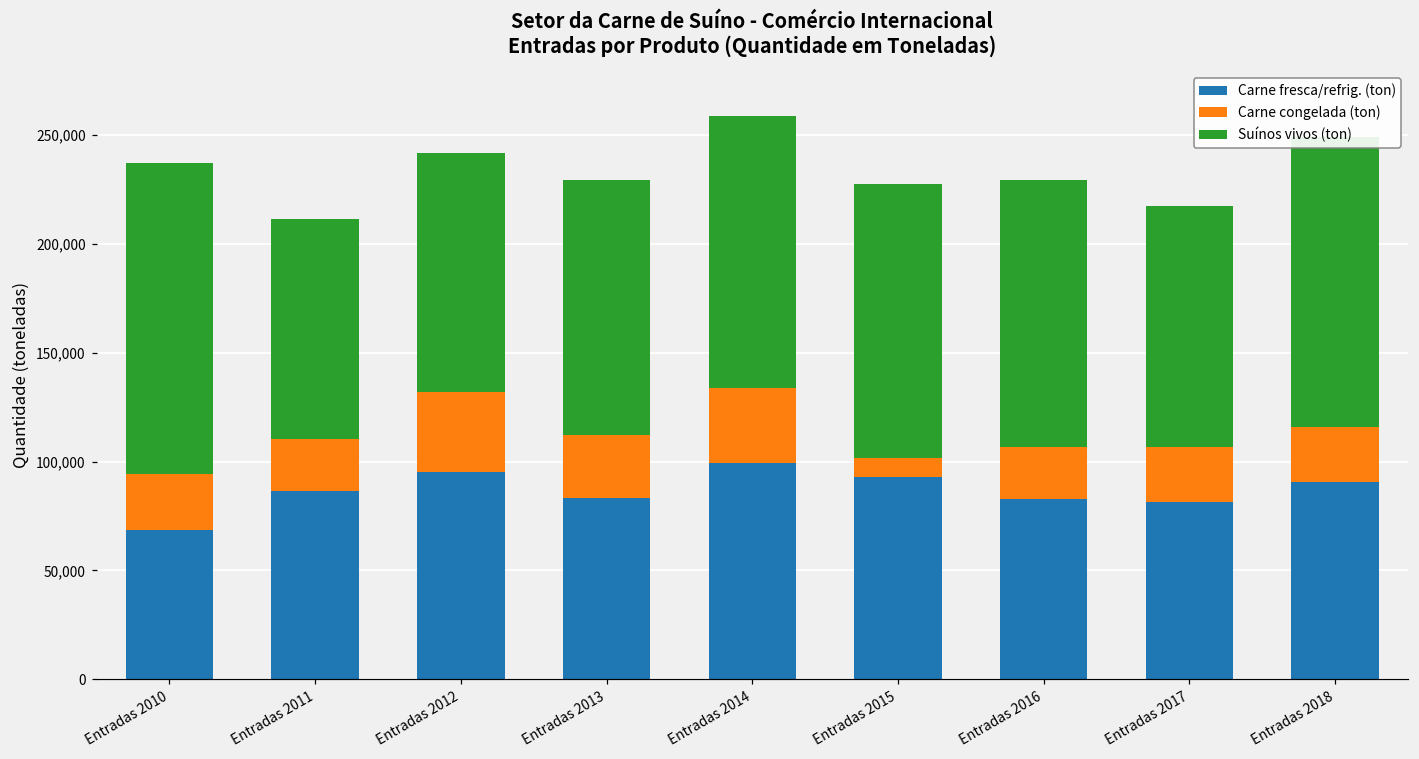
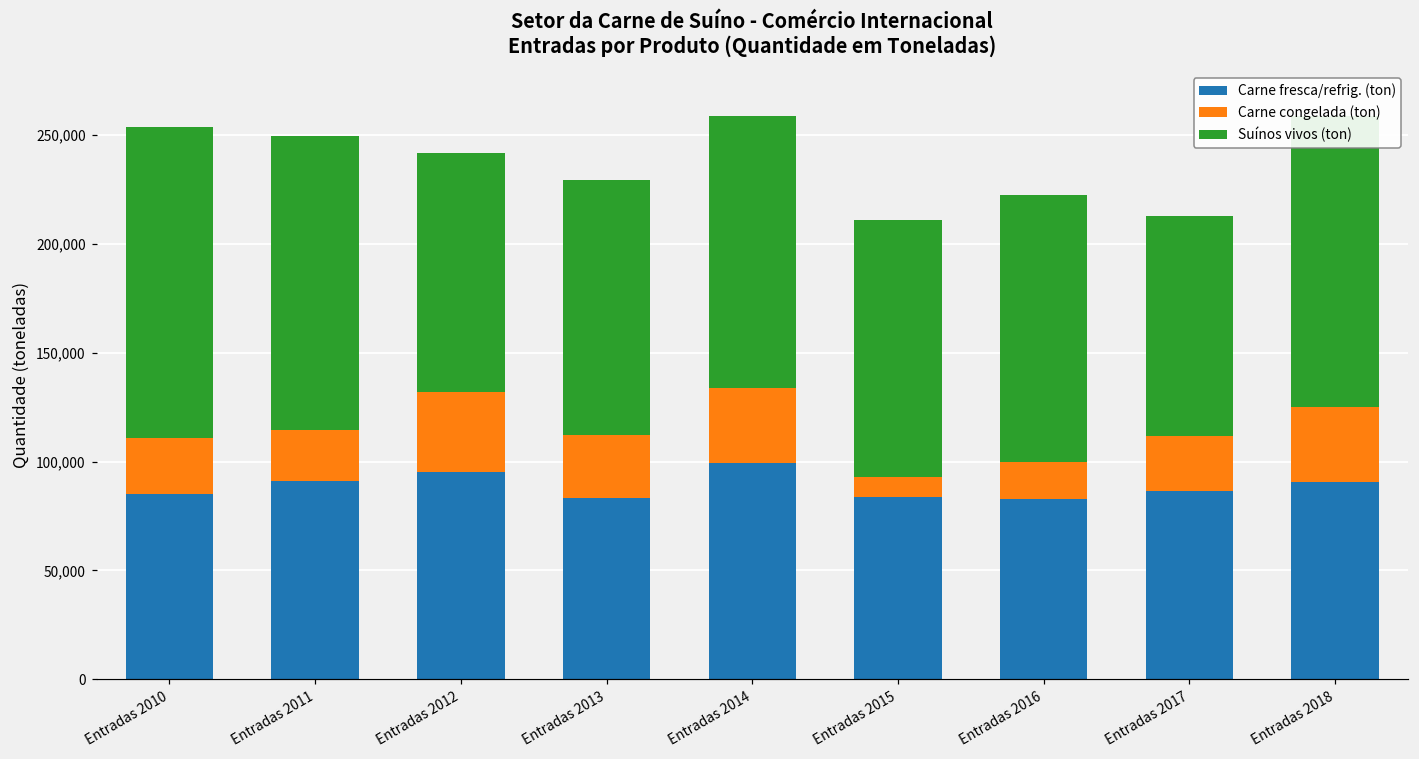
Carne fresca/refrig. (ton), Entradas 2010: 69,000 -> 85,000
Carne fresca/refrig. (ton), Entradas 2011: 86,000 -> 91,000
Suínos vivos (ton), Entradas 2011: 101,000 -> 135,000
Carne fresca/refrig. (ton), Entradas 2015: 93,000 -> 84,000
Suínos vivos (ton), Entradas 2015: 126,000 -> 118,000
Carne congelada (ton), Entradas 2016: 24,000 -> 17,000
Carne fresca/refrig. (ton), Entradas 2017: 82,000 -> 86,000
Suínos vivos (ton), Entradas 2017: 111,000 -> 101,000
Carne congelada (ton), Entradas 2018: 25,000 -> 34,000
